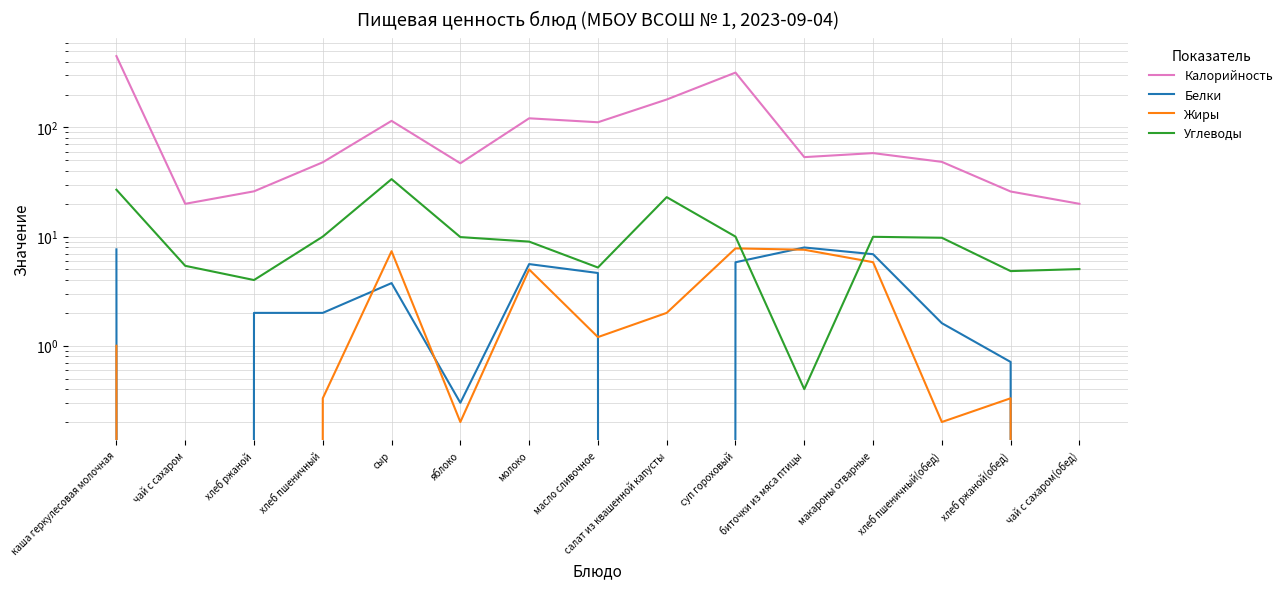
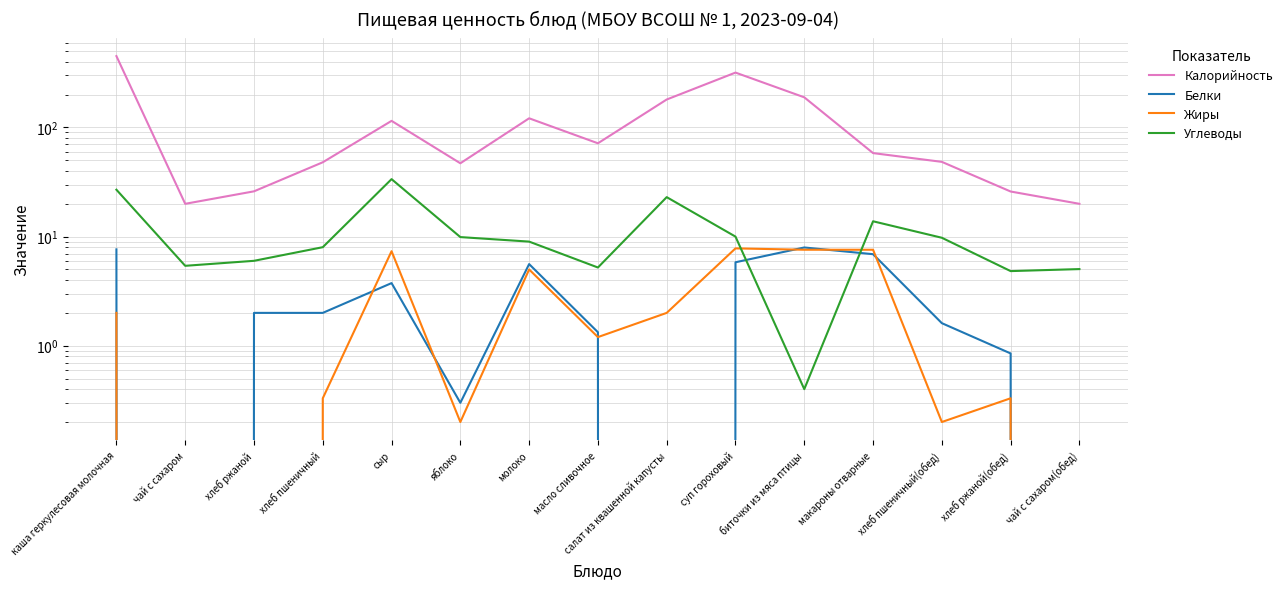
Жиры, каша геркулесовая молочная: 1 -> 2
Углеводы, хлеб ржаной: 4 -> 6
Углеводы, хлеб пшеничный: 10 -> 8
Калорийность, масло сливочное: 110 -> 70
Белки, масло сливочное: 4.6 -> 1.3
Калорийность, биточки из мяса птицы: 50 -> 190
Жиры, макароны отварные: 6 -> 8
Углеводы, макароны отварные: 10 -> 14
Белки, хлеб ржаной(обед): 0.7 -> 0.9
